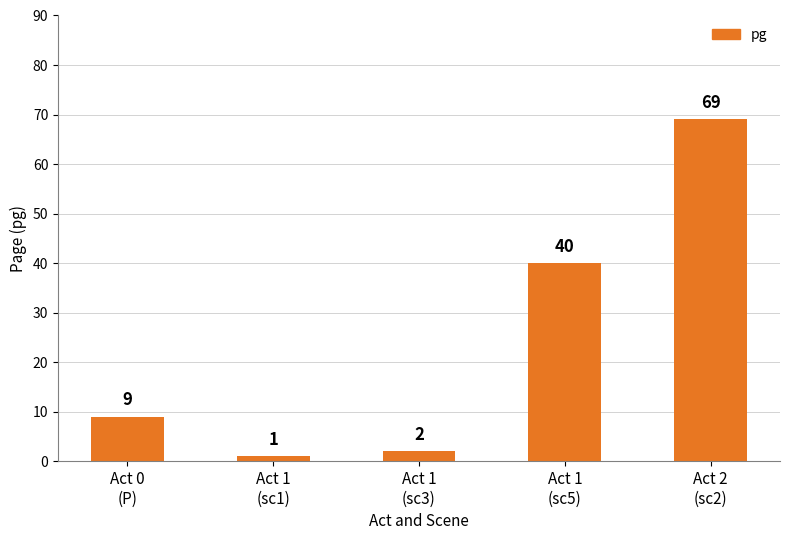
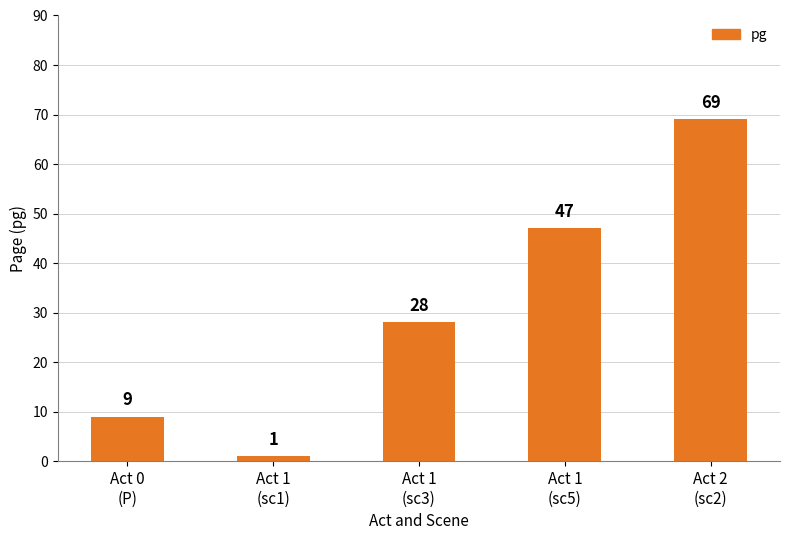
Act 1 (sc3): 2 -> 28
Act 1 (sc5): 40 -> 47
